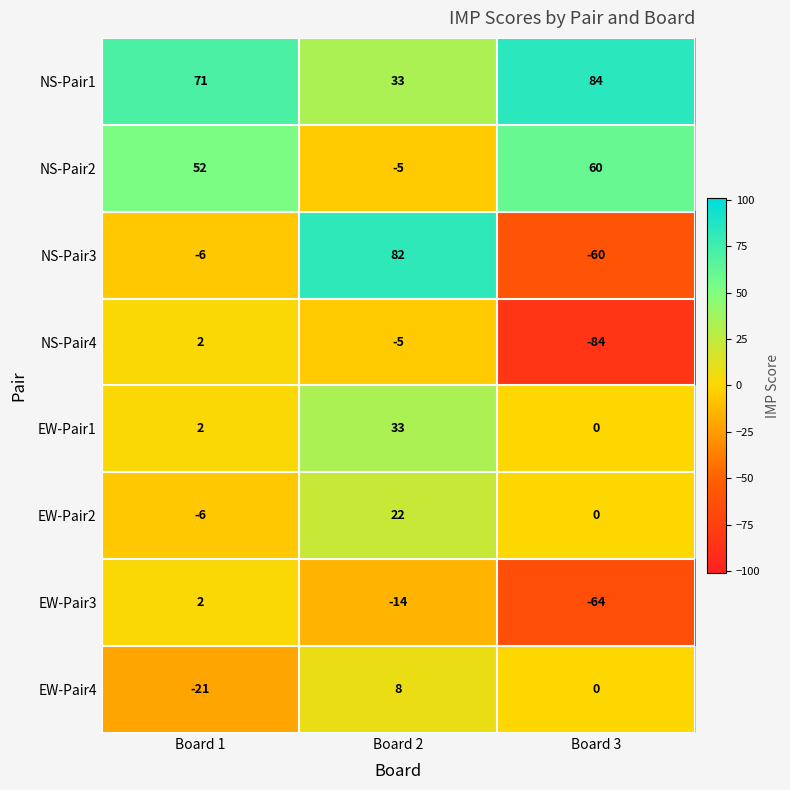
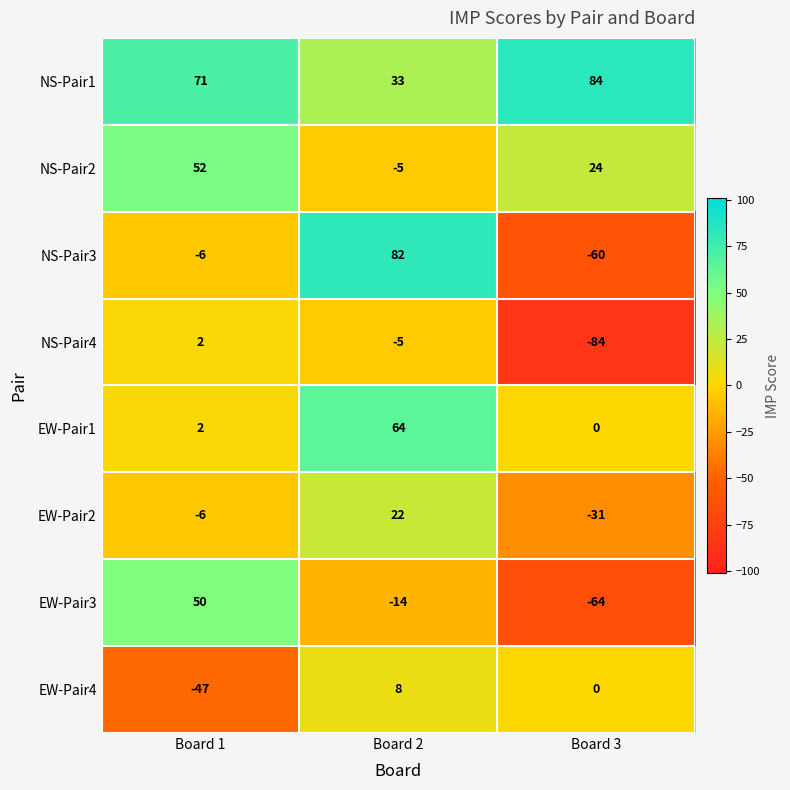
NS-Pair2, Board 3: 60 -> 24
EW-Pair1, Board 2: 33 -> 64
EW-Pair2, Board 3: 0 -> -31
EW-Pair3, Board 1: 2 -> 50
EW-Pair4, Board 1: -21 -> -47
